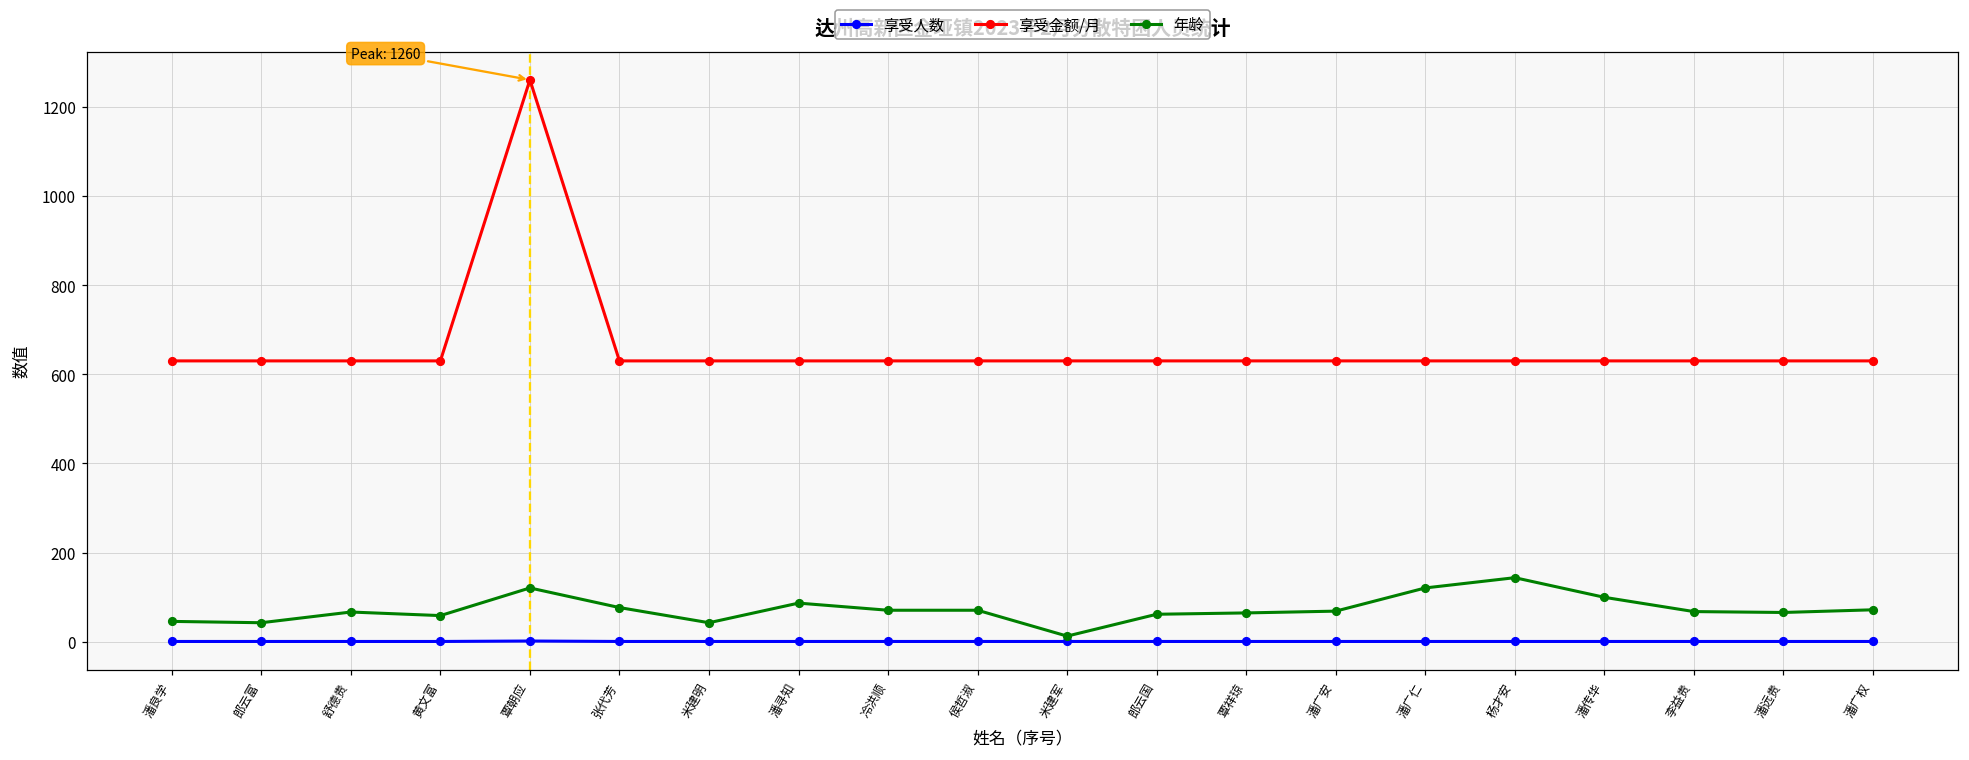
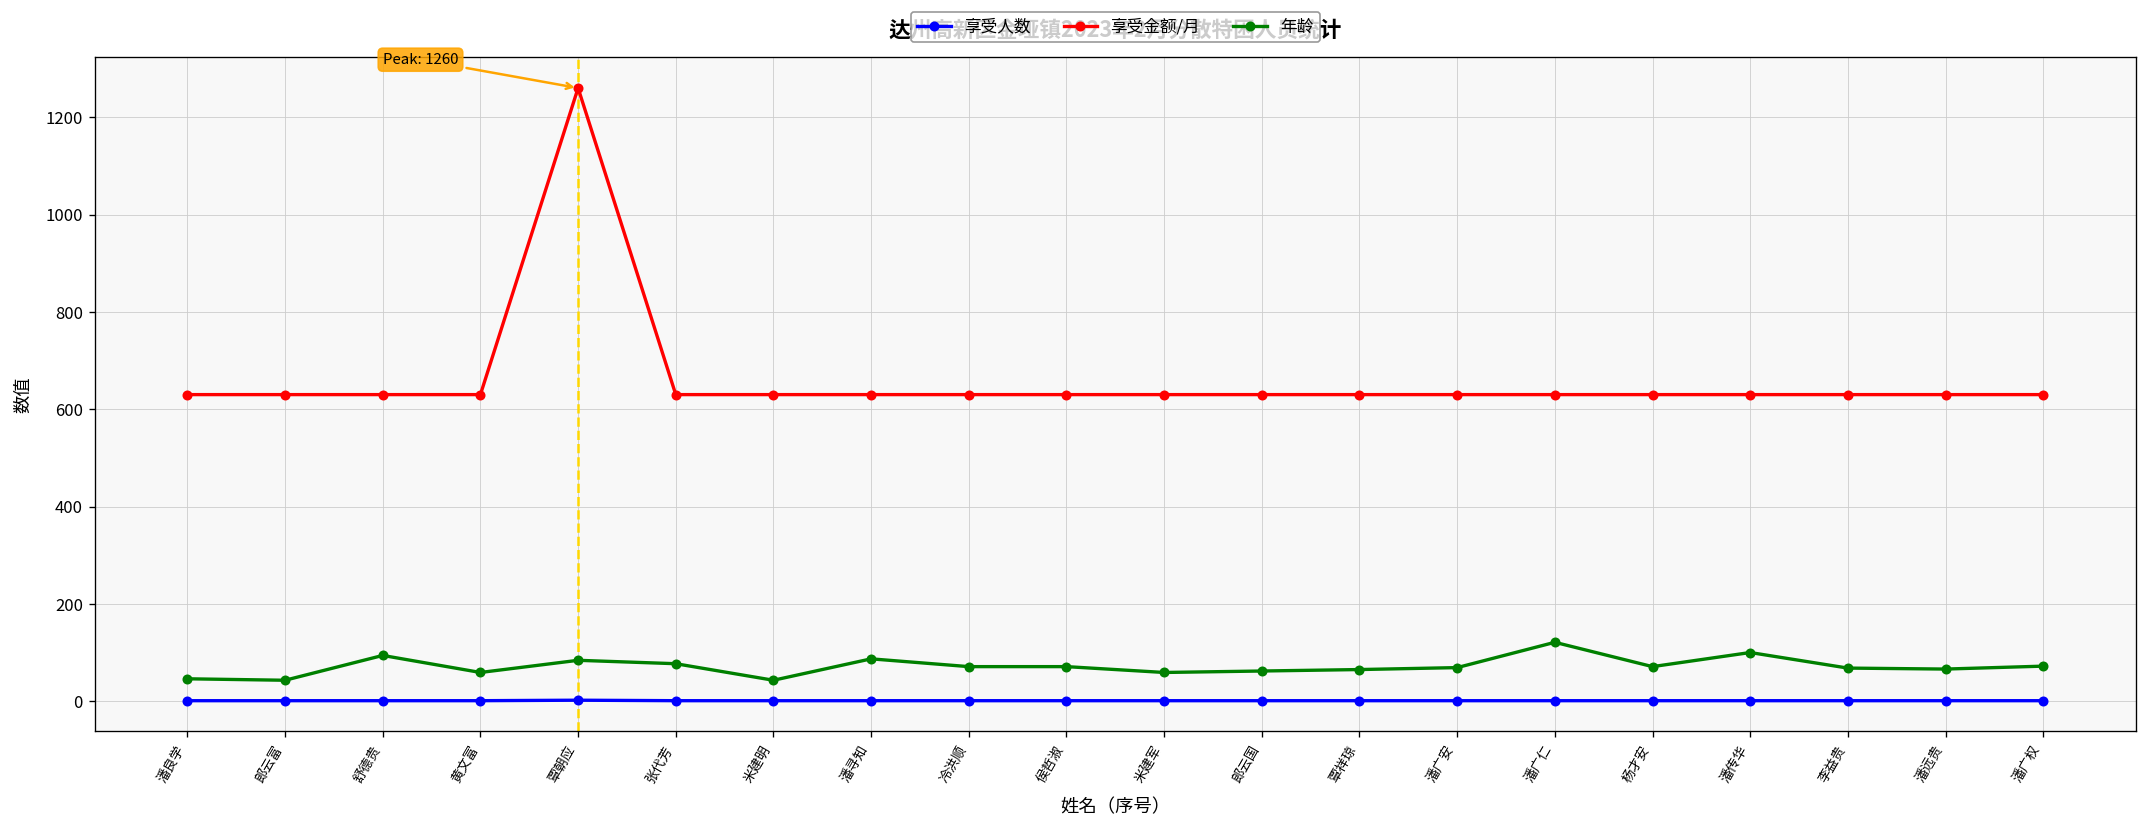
年龄, 舒德贵: 70 -> 90
年龄, 覃朝应: 120 -> 80
年龄, 米建军: 10 -> 60
年龄, 杨才安: 140 -> 70
